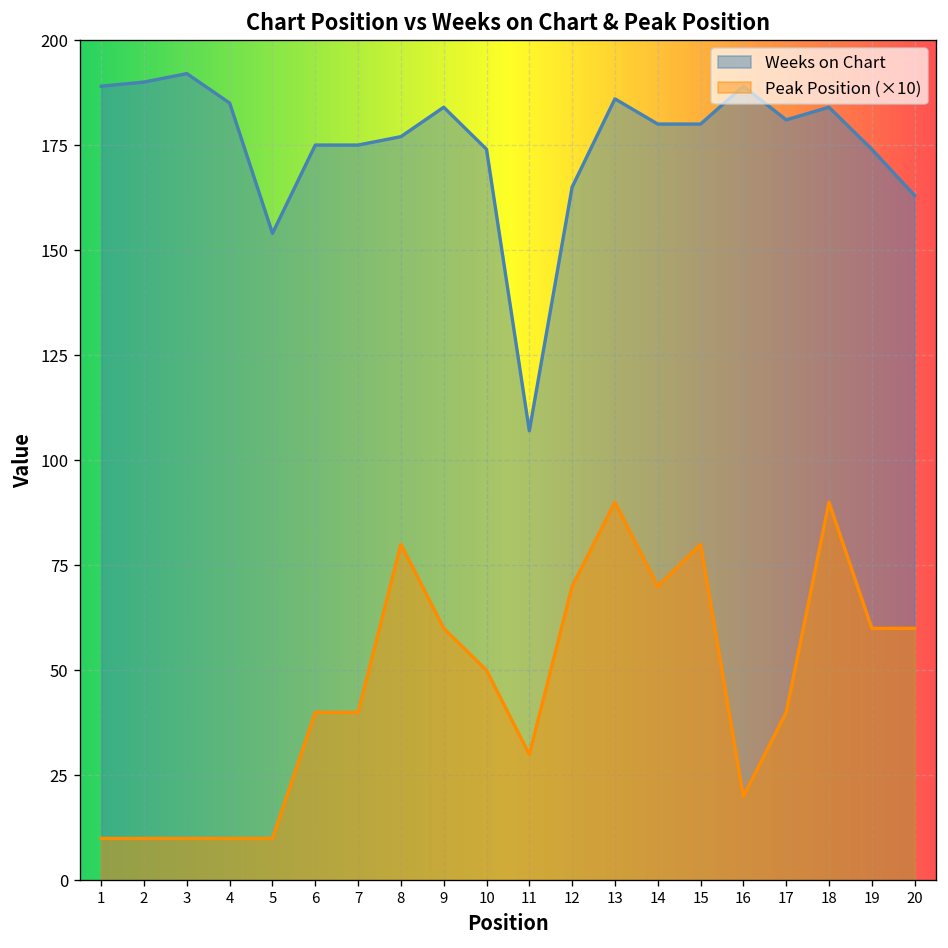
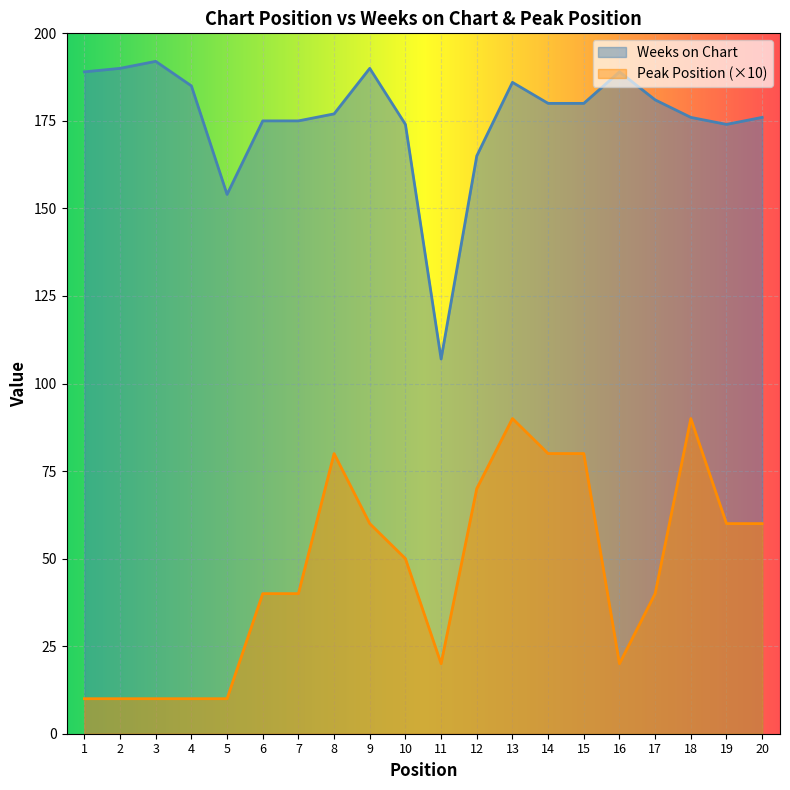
Weeks on Chart, 9: 184 -> 190
Peak Position (×10), 11: 30 -> 20
Peak Position (×10), 14: 70 -> 80
Weeks on Chart, 18: 184 -> 176
Weeks on Chart, 20: 163 -> 176
